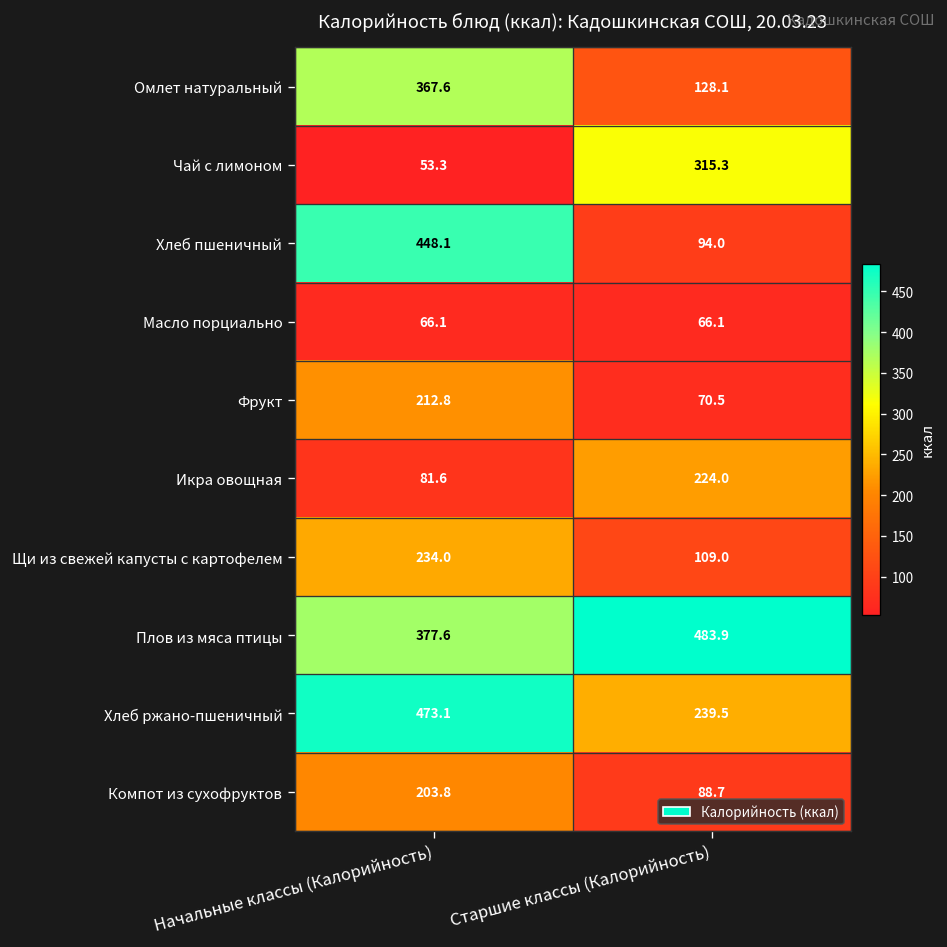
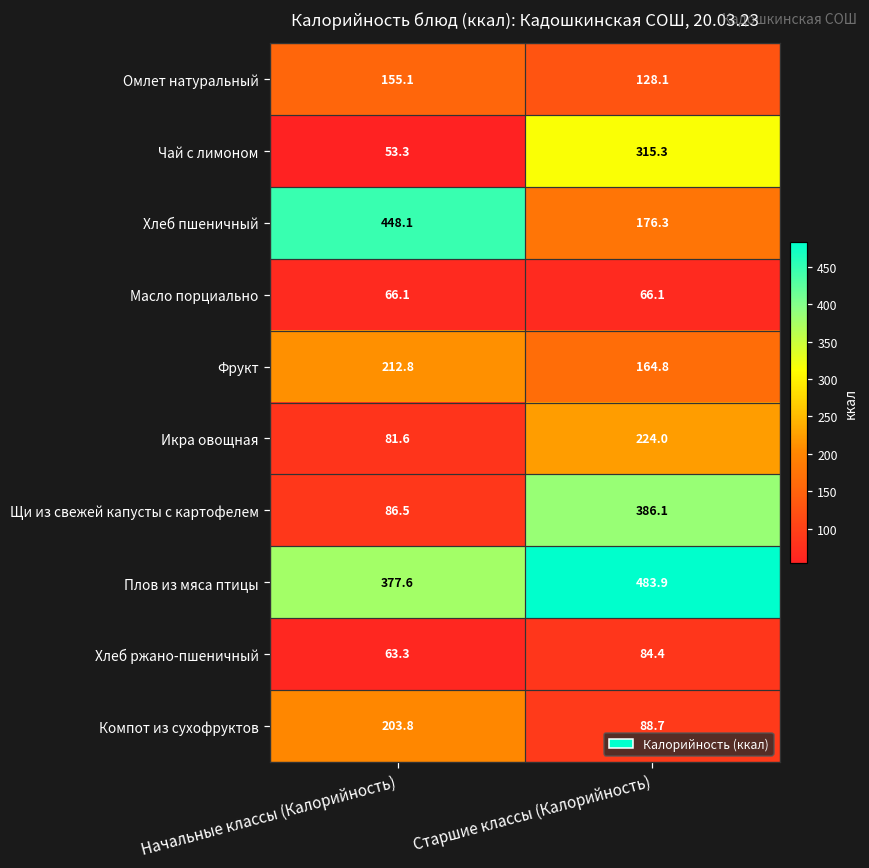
Омлет натуральный, Начальные классы (Калорийность): 367.6 -> 155.1
Хлеб пшеничный, Старшие классы (Калорийность): 94.0 -> 176.3
Фрукт, Старшие классы (Калорийность): 70.5 -> 164.8
Щи из свежей капусты с картофелем, Начальные классы (Калорийность): 234.0 -> 86.5
Щи из свежей капусты с картофелем, Старшие классы (Калорийность): 109.0 -> 386.1
Хлеб ржано-пшеничный, Начальные классы (Калорийность): 473.1 -> 63.3
Хлеб ржано-пшеничный, Старшие классы (Калорийность): 239.5 -> 84.4
